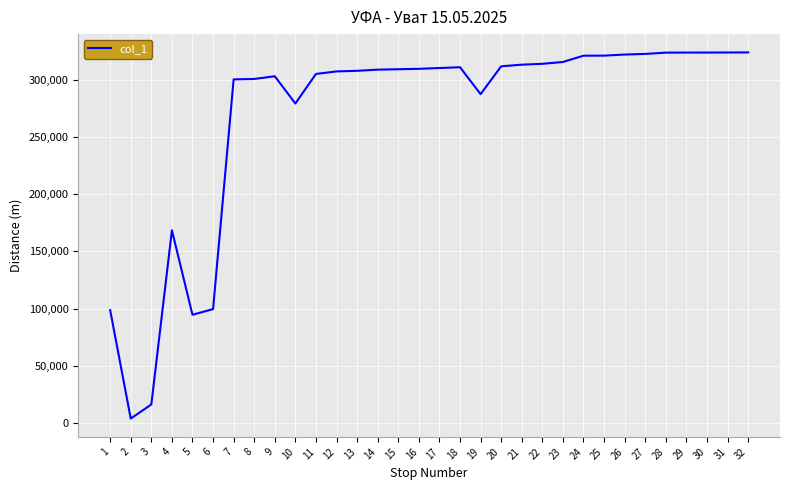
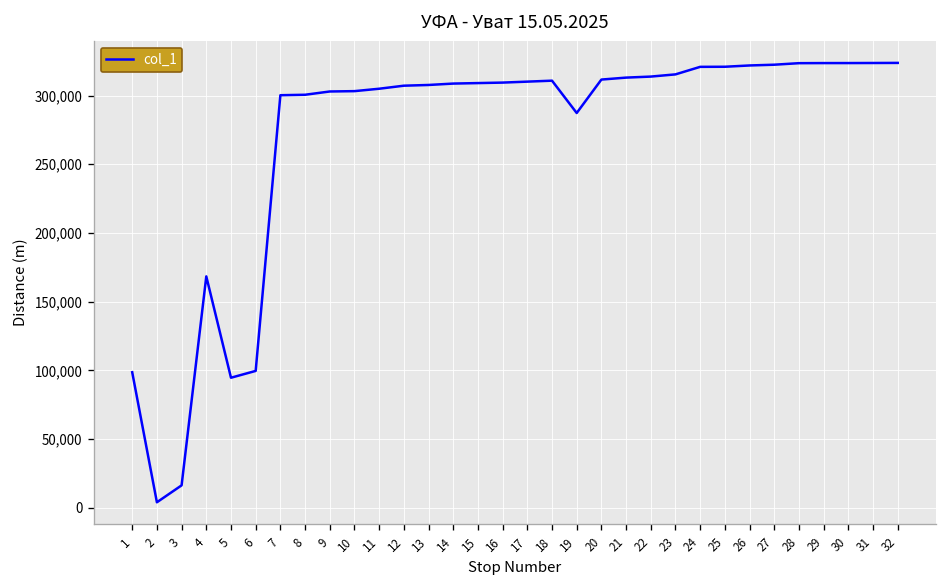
10: 279,000 -> 303,000
